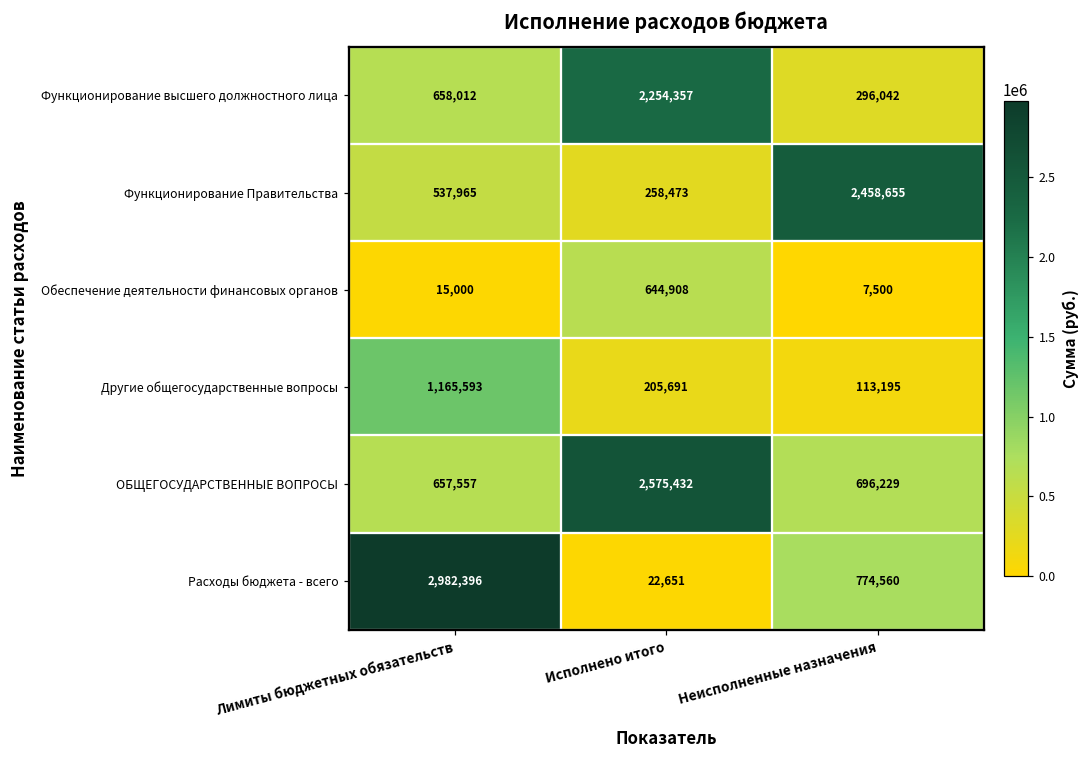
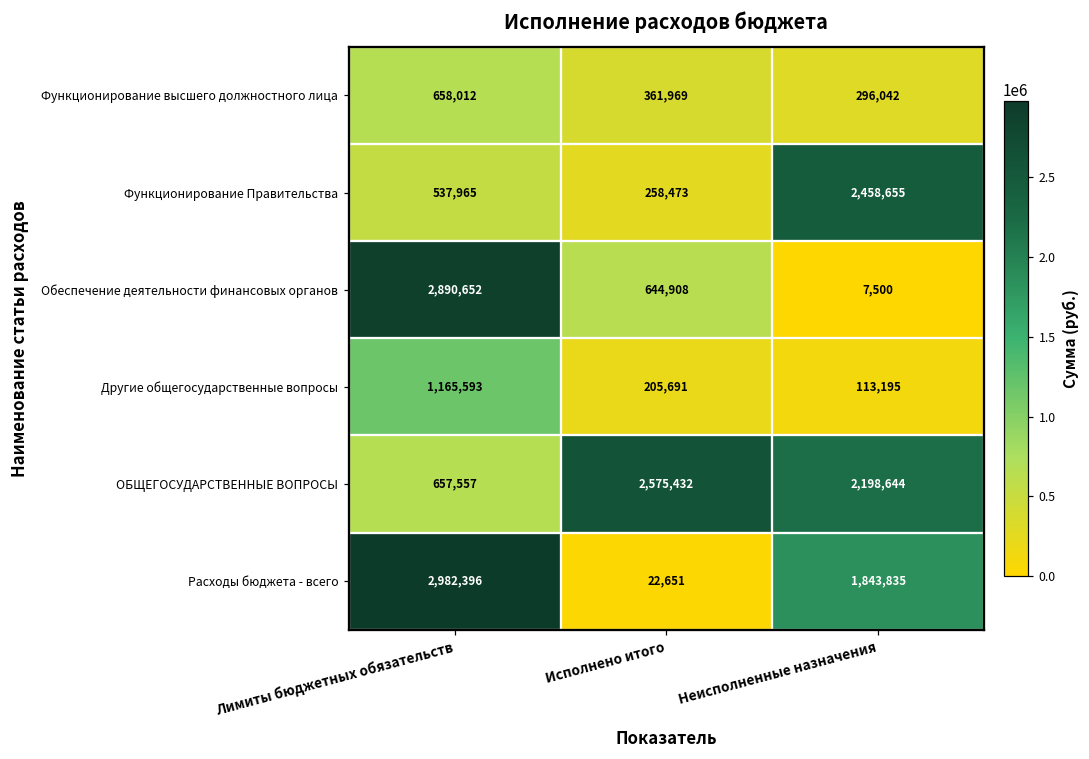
Функционирование высшего должностного лица, Исполнено итого: 2,254,357 -> 361,969
Обеспечение деятельности финансовых органов, Лимиты бюджетных обязательств: 15,000 -> 2,890,652
ОБЩЕГОСУДАРСТВЕННЫЕ ВОПРОСЫ, Неисполненные назначения: 696,229 -> 2,198,644
Расходы бюджета - всего, Неисполненные назначения: 774,560 -> 1,843,835
